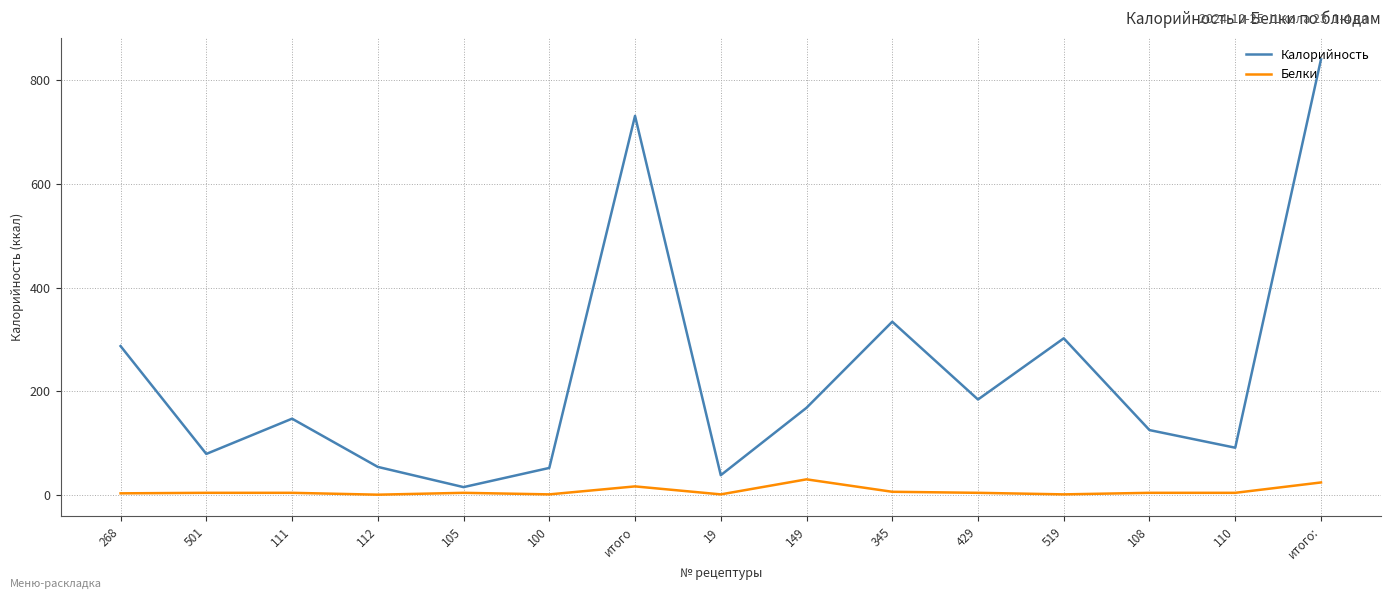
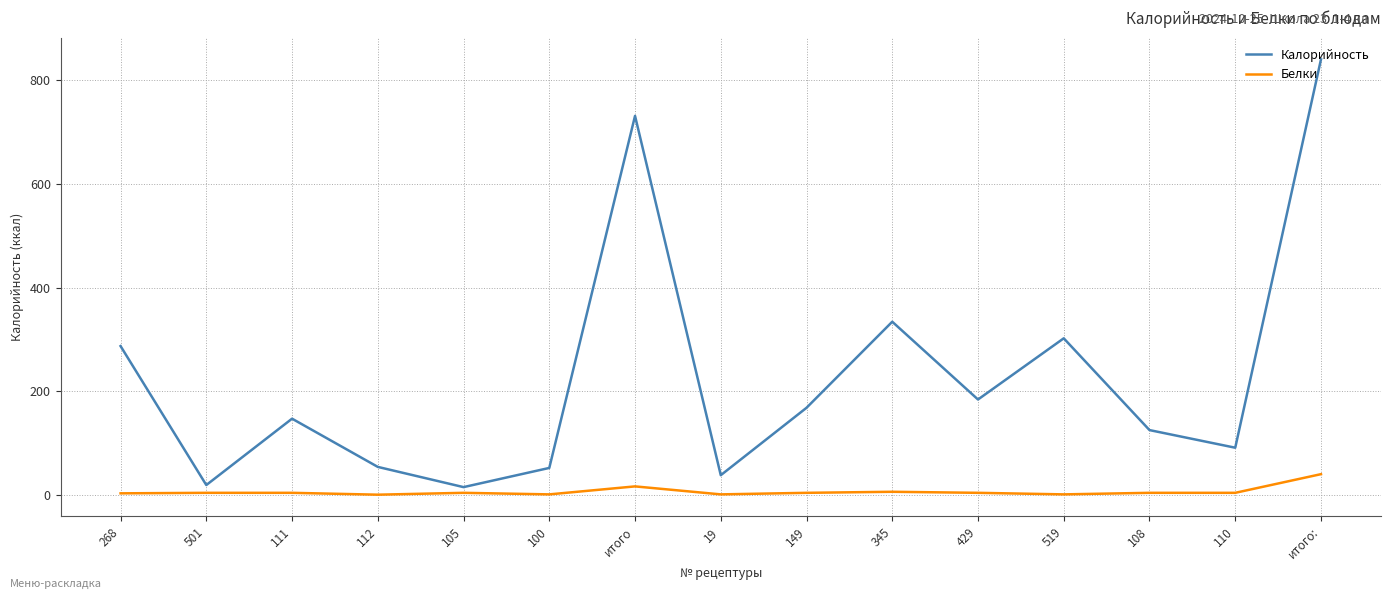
Калорийность, 501: 80 -> 20
Белки, 149: 30 -> 0
Белки, итого:: 20 -> 40
